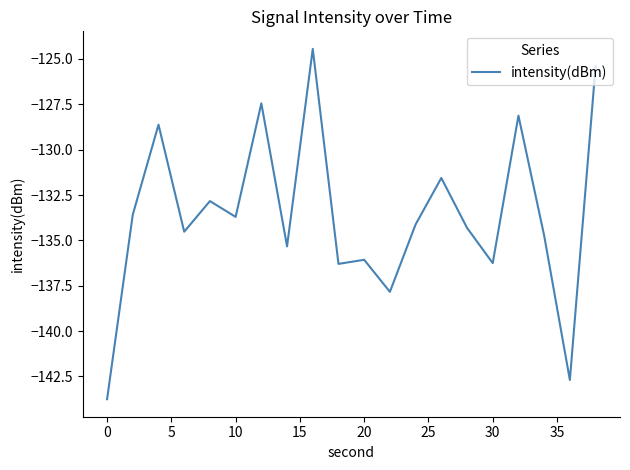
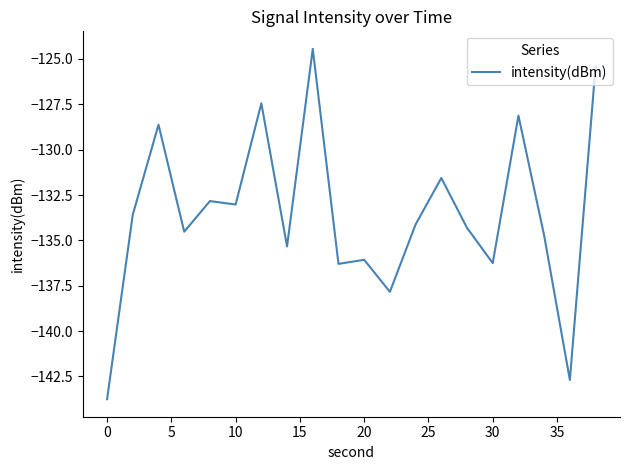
10: -133.7 -> -133.0
